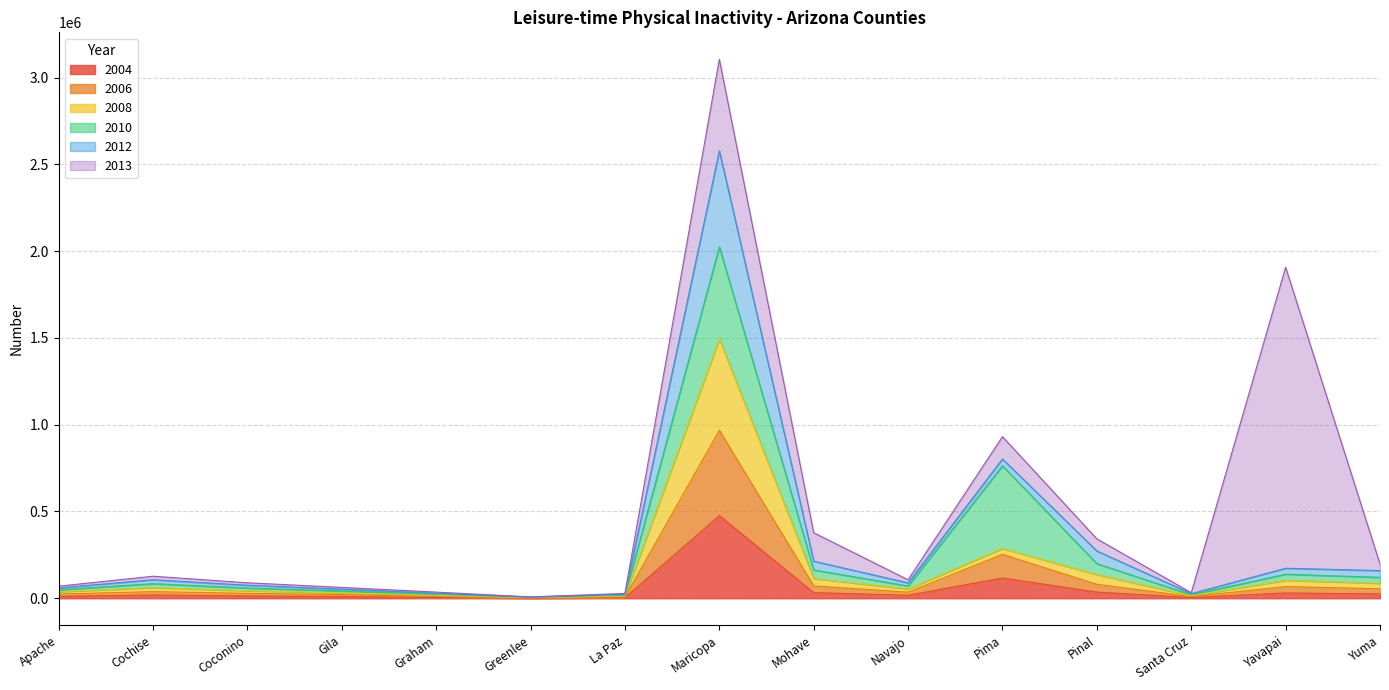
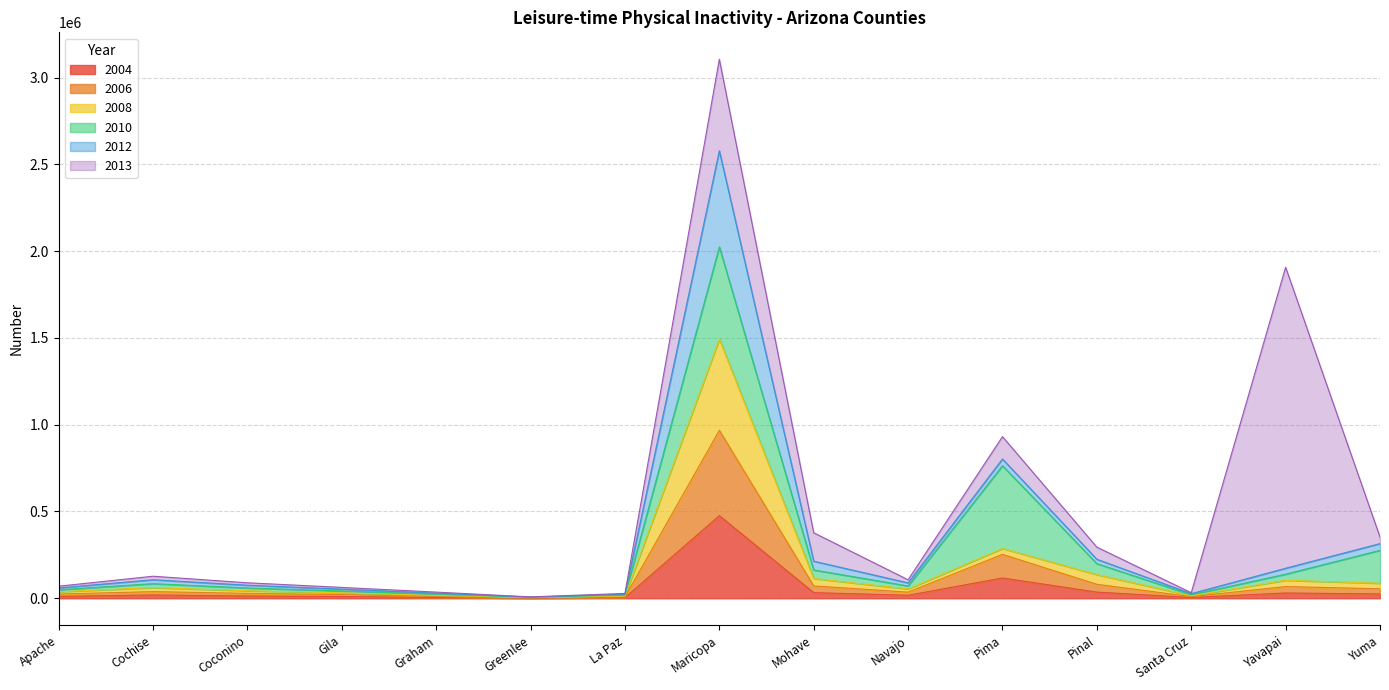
2012, Pinal: 70000 -> 30000
2010, Yuma: 30000 -> 190000
